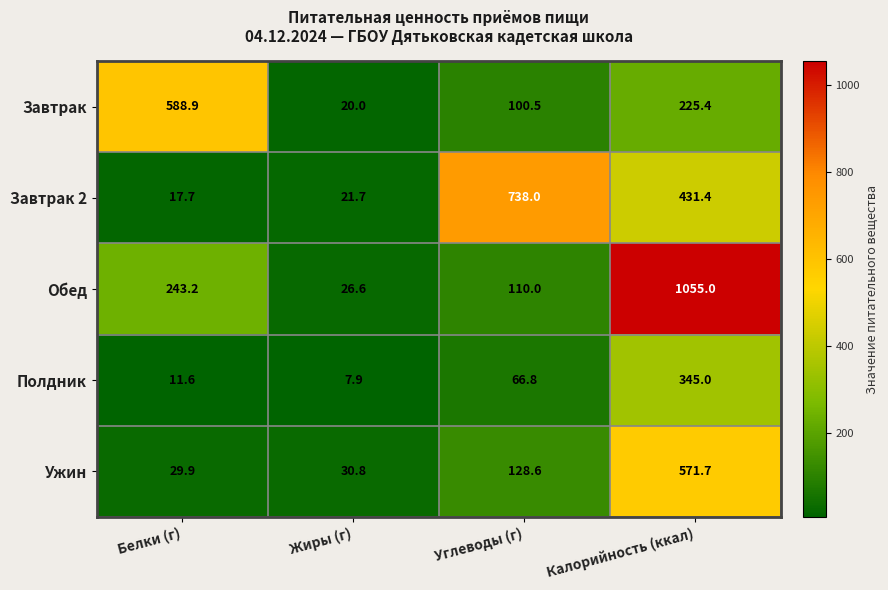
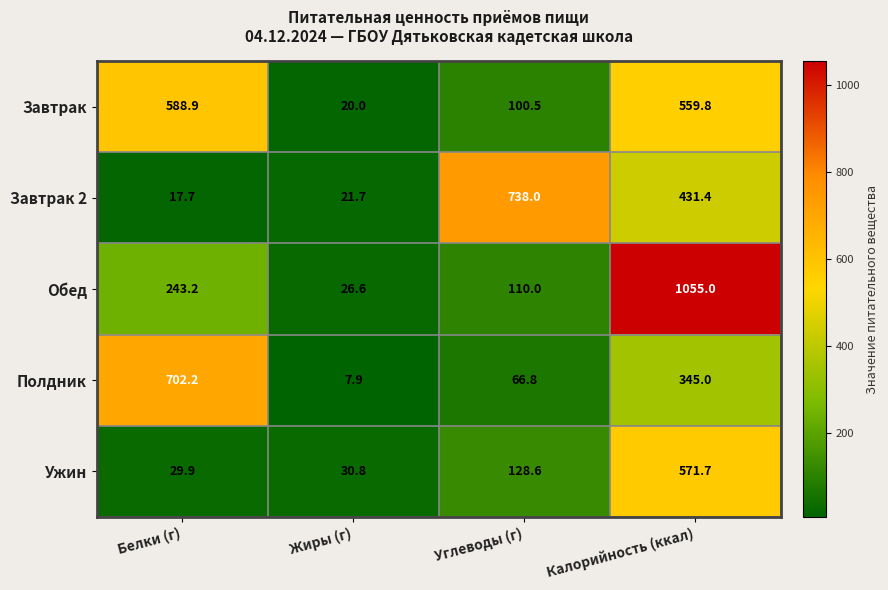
Завтрак, Калорийность (ккал): 225.4 -> 559.8
Полдник, Белки (г): 11.6 -> 702.2
